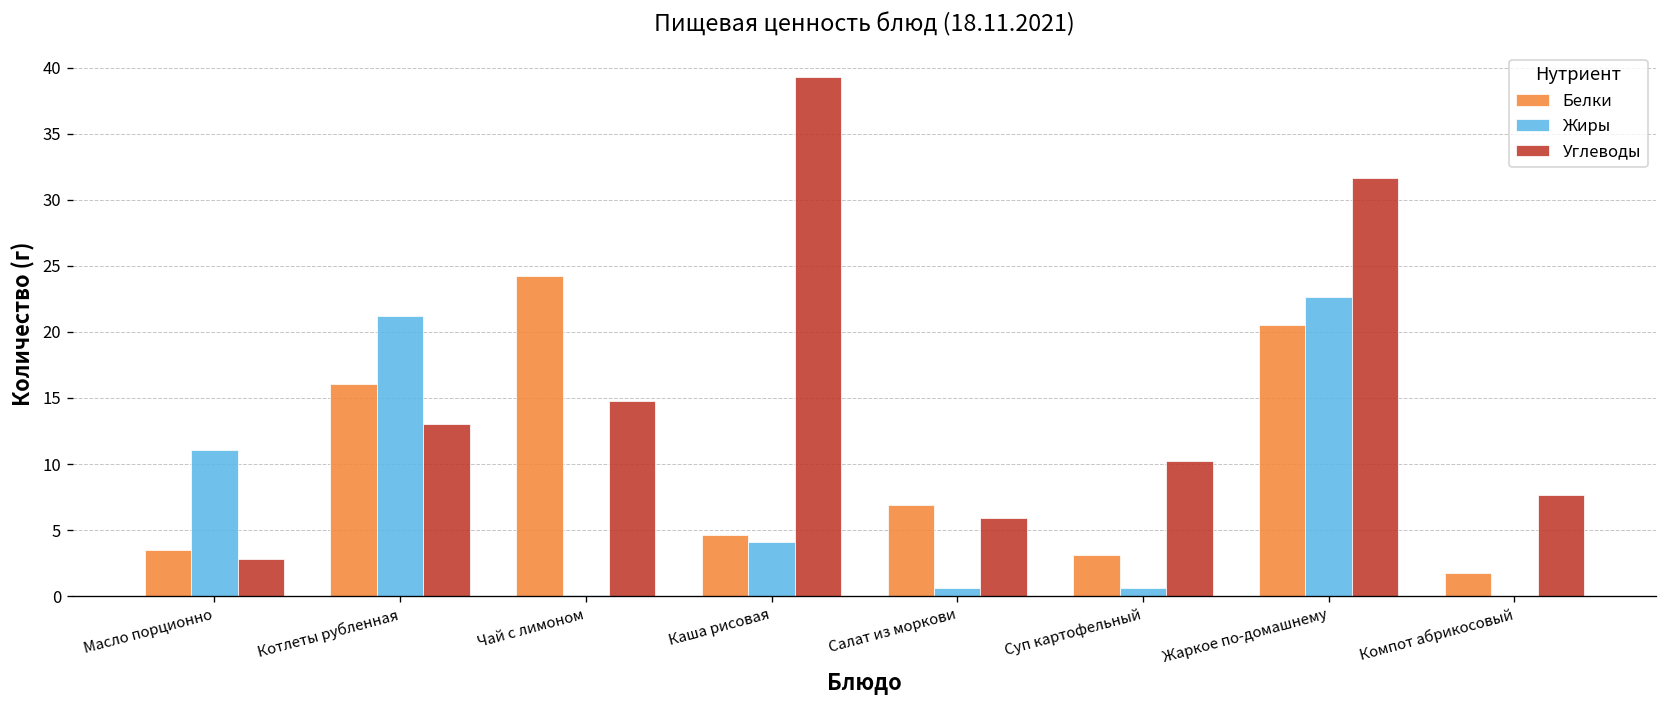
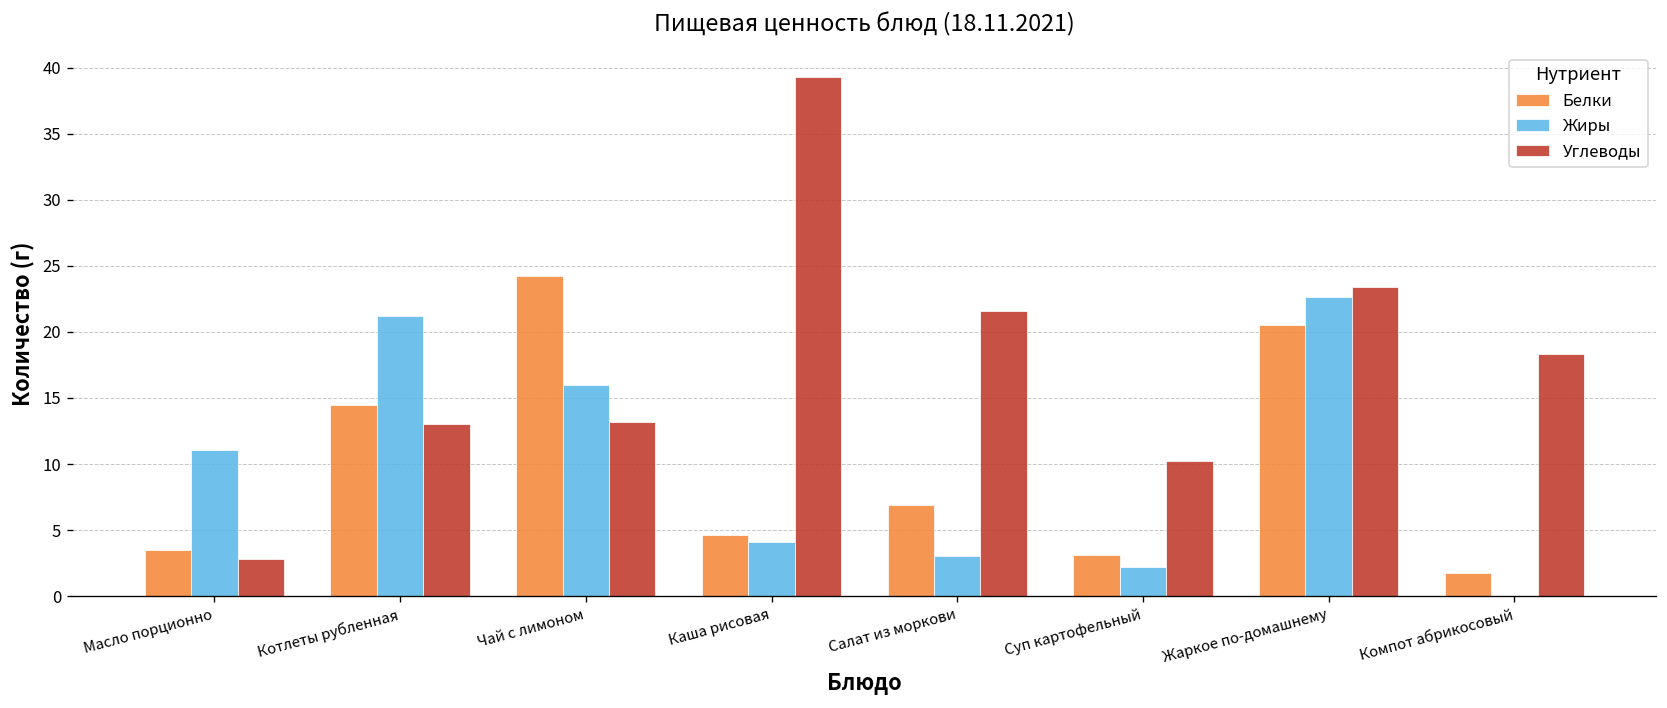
Белки, Котлеты рубленная: 16.1 -> 14.5
Жиры, Чай с лимоном: 0.1 -> 16.0
Углеводы, Чай с лимоном: 14.8 -> 13.2
Жиры, Салат из моркови: 0.6 -> 3.0
Углеводы, Салат из моркови: 5.9 -> 21.6
Жиры, Суп картофельный: 0.6 -> 2.2
Углеводы, Жаркое по-домашнему: 31.6 -> 23.4
Углеводы, Компот абрикосовый: 7.7 -> 18.4
